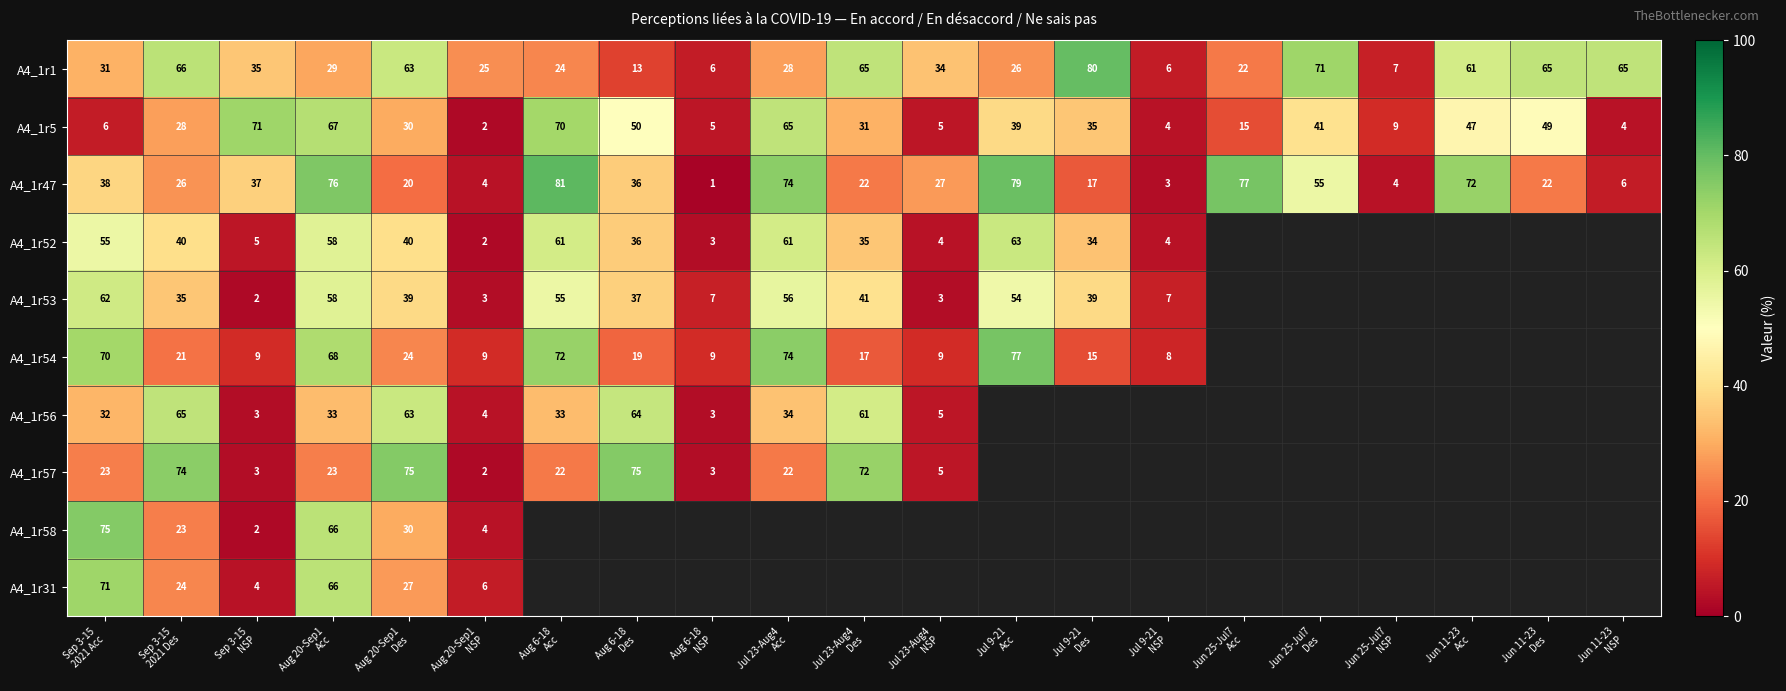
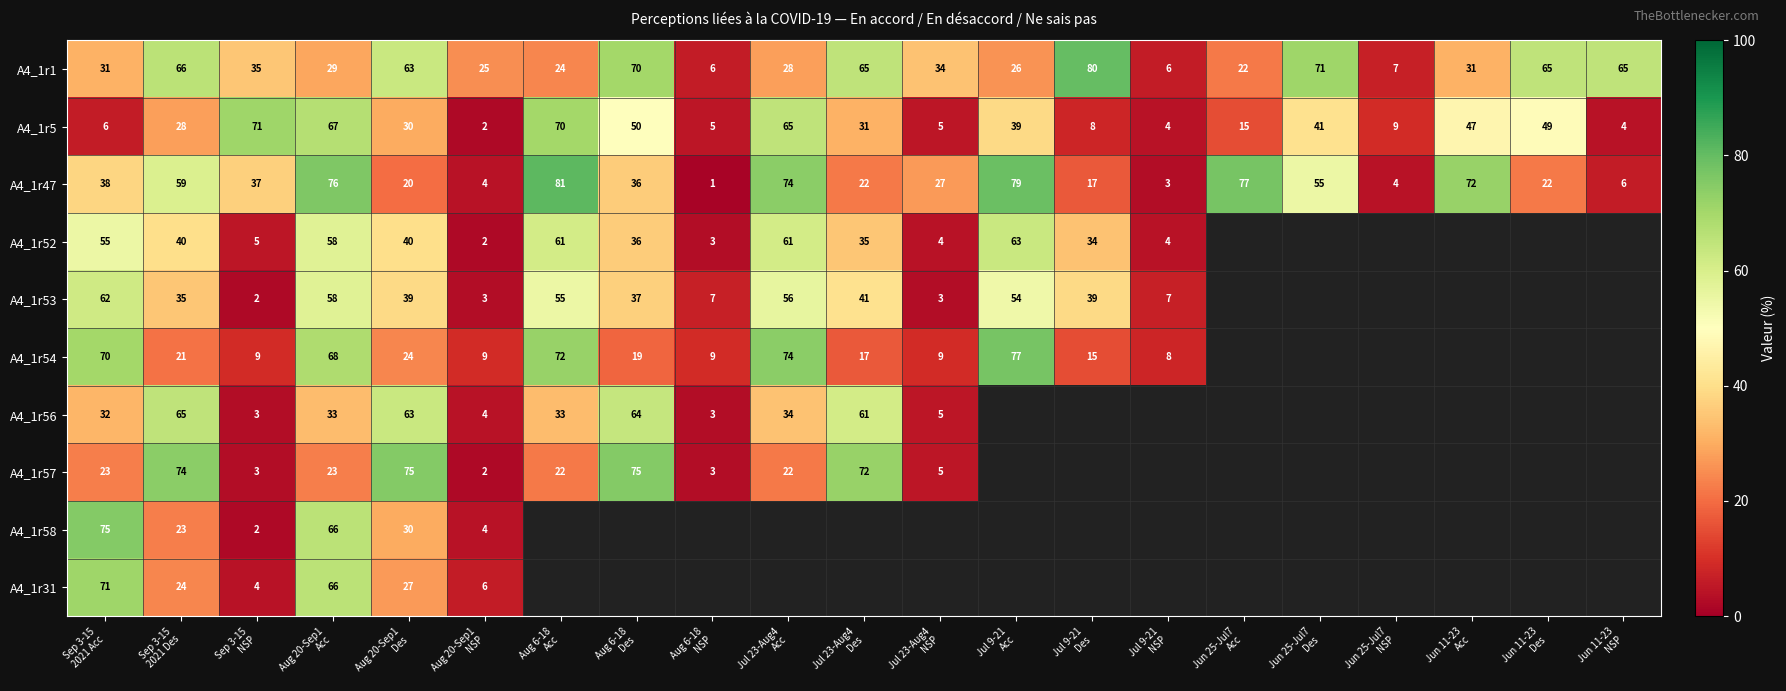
A4_1r1, Aug 6-18 Des: 13 -> 70
A4_1r1, Jun 11-23 Acc: 61 -> 31
A4_1r5, Jul 9-21 Des: 35 -> 8
A4_1r47, Sep 3-15 2021 Des: 26 -> 59
